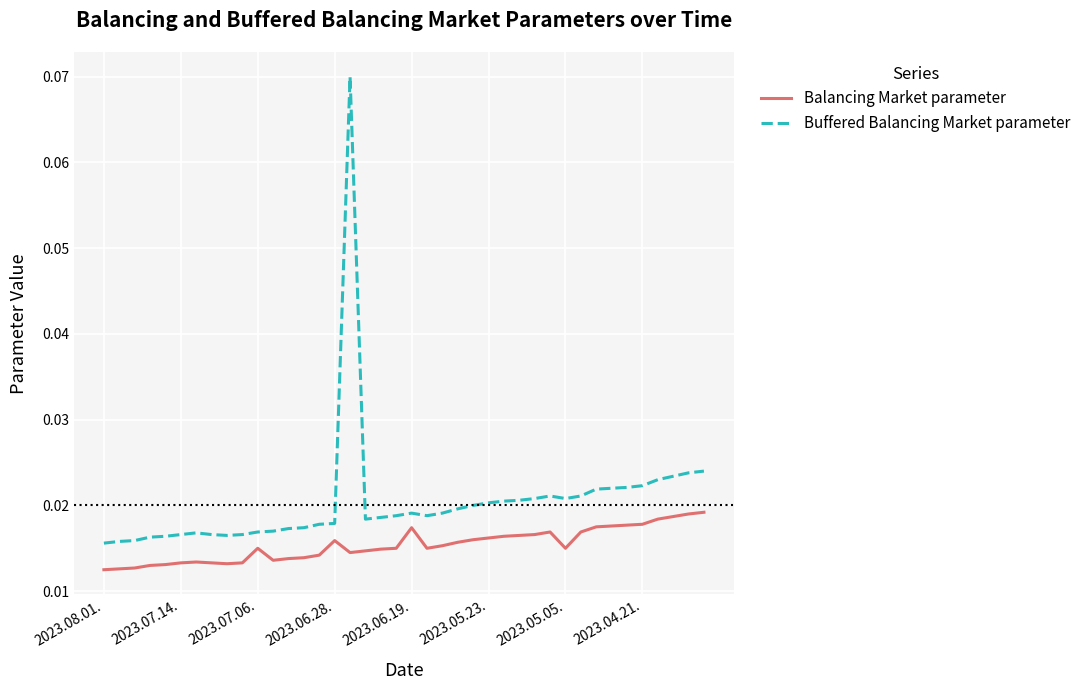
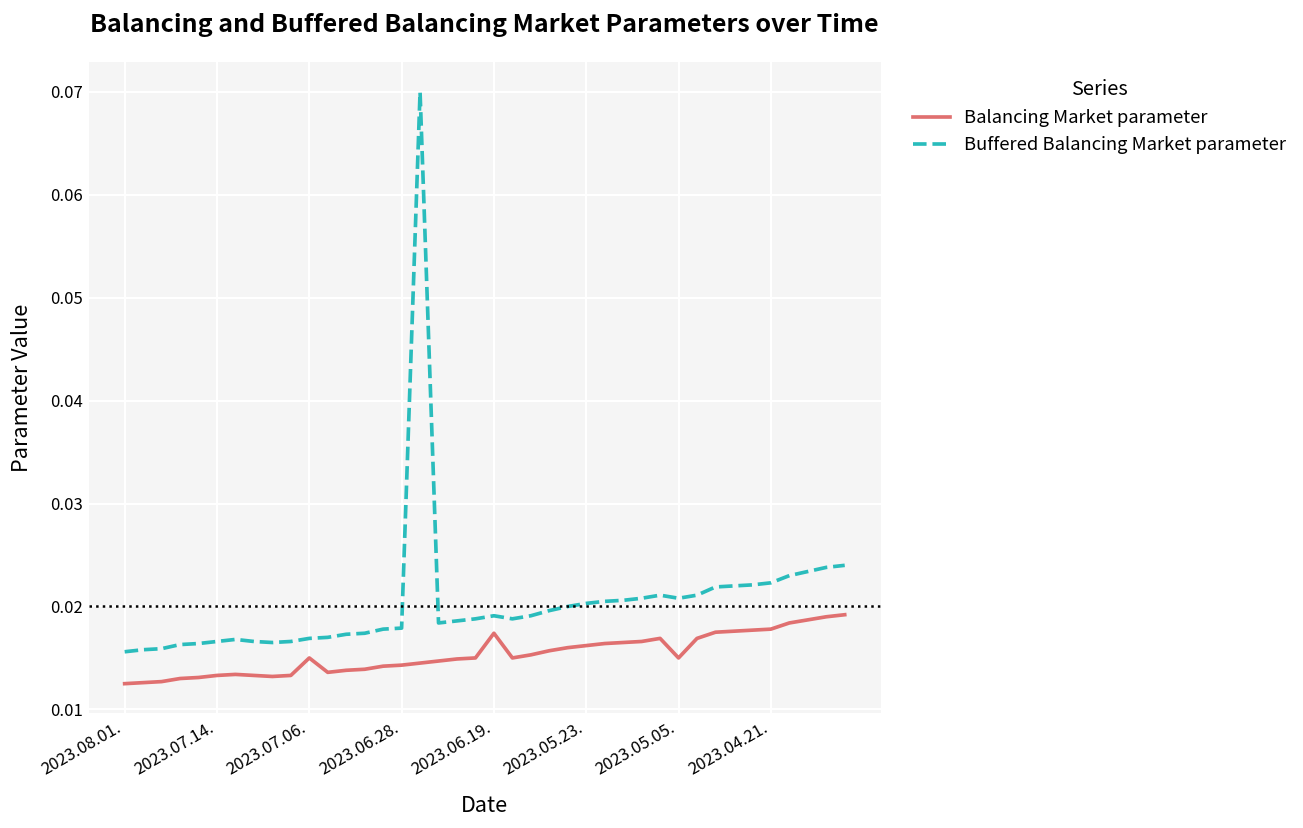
Balancing Market parameter, 2023.06.28.: 0.016 -> 0.014
